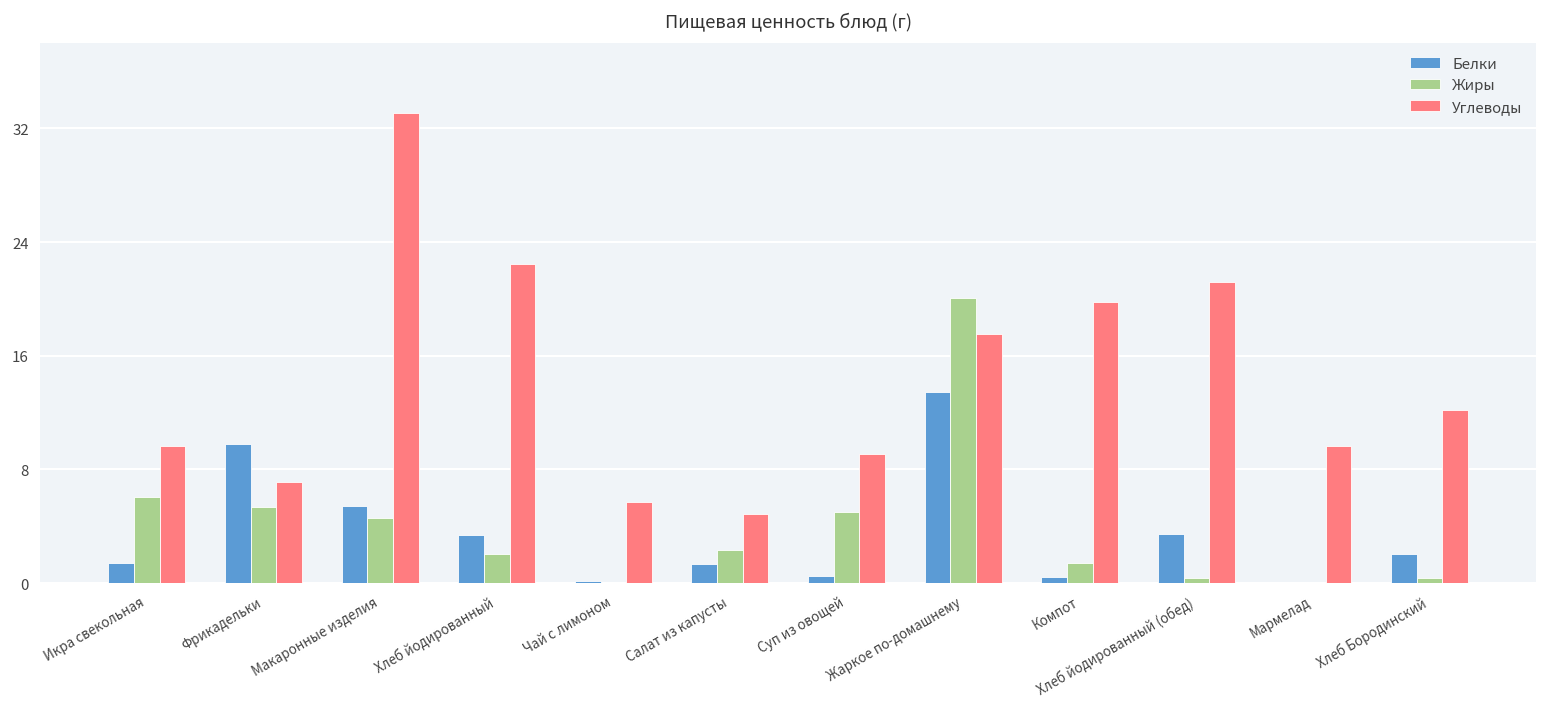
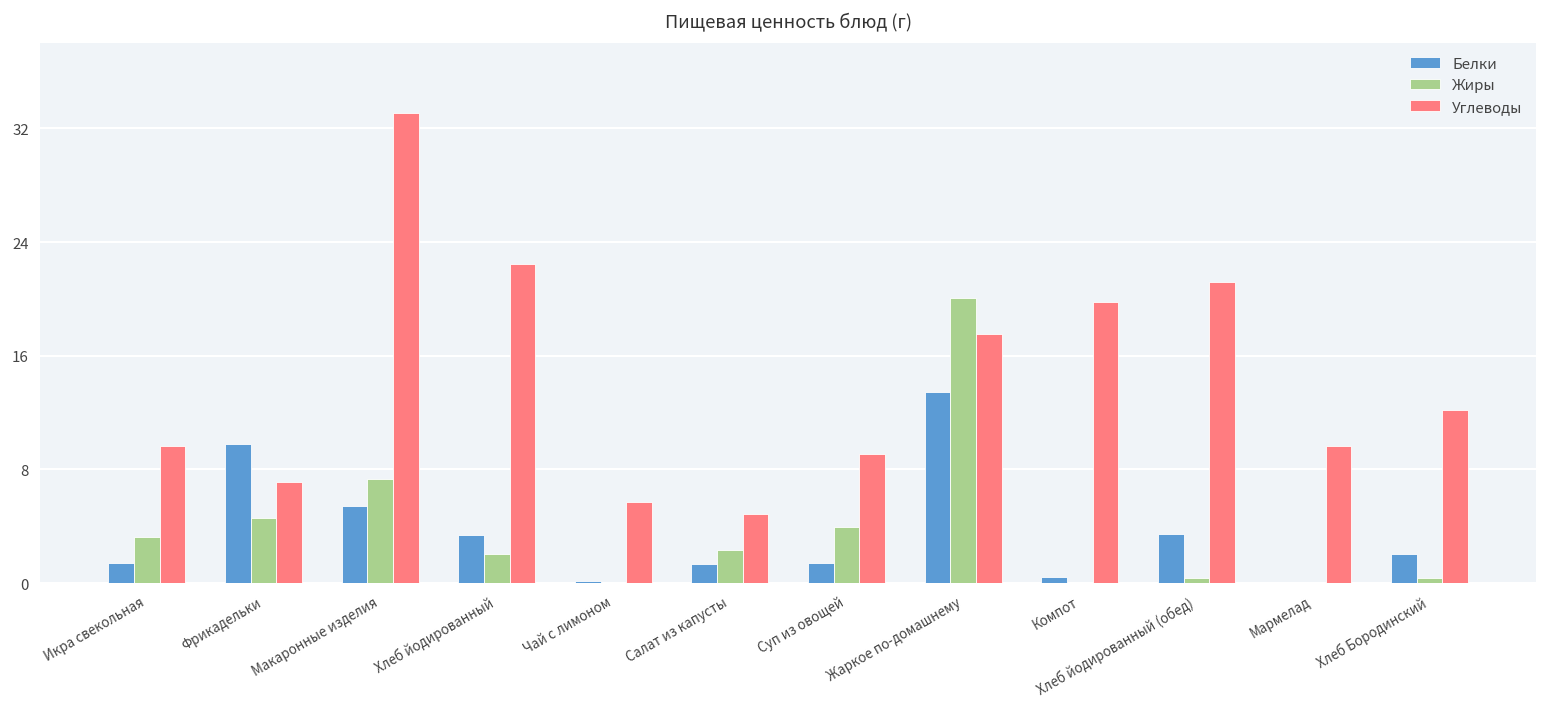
Жиры, Икра свекольная: 6.1 -> 3.2
Жиры, Фрикадельки: 5.3 -> 4.6
Жиры, Макаронные изделия: 4.6 -> 7.4
Белки, Суп из овощей: 0.5 -> 1.4
Жиры, Суп из овощей: 5.0 -> 4.0
Жиры, Компот: 1.4 -> 0.0
